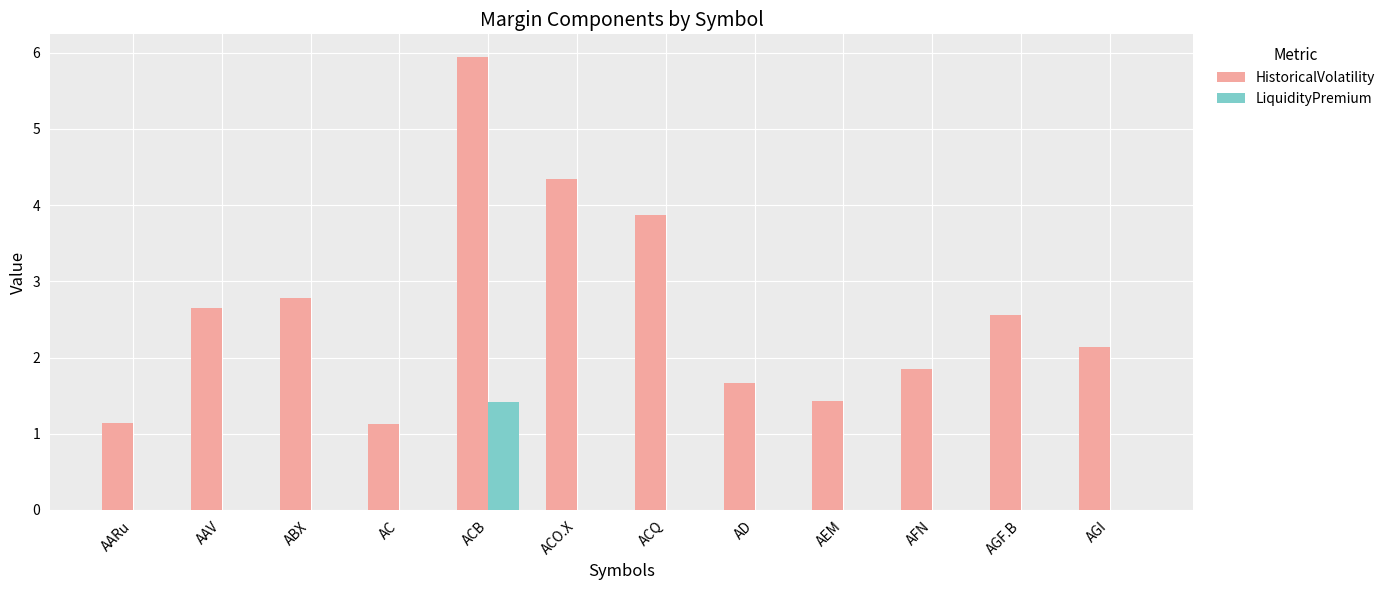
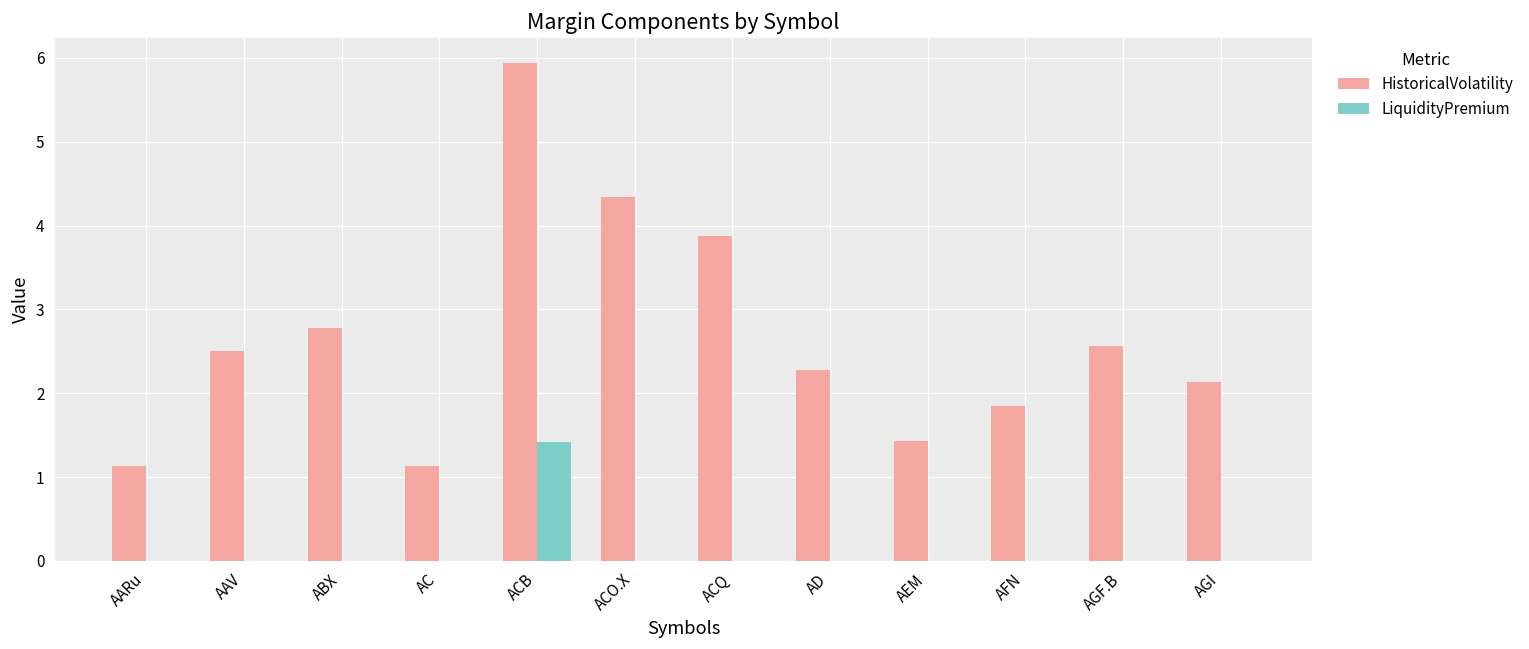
HistoricalVolatility, AAV: 2.6 -> 2.5
HistoricalVolatility, AD: 1.7 -> 2.3
